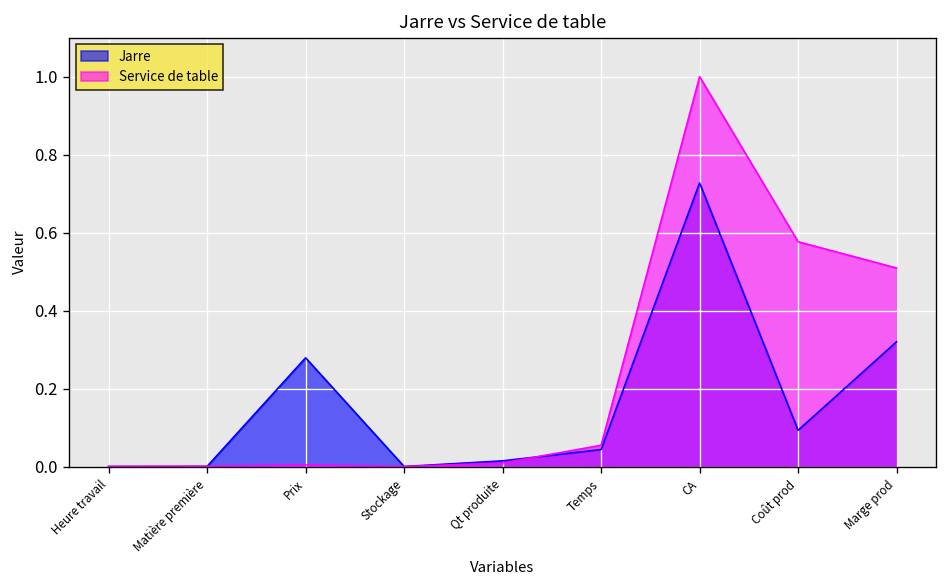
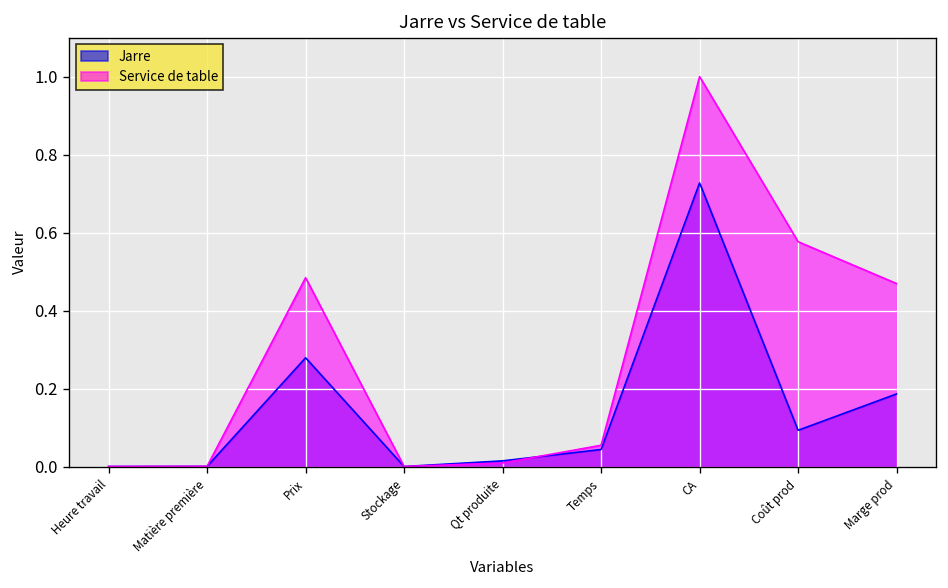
Service de table, Prix: 0.00 -> 0.48
Jarre, Marge prod: 0.32 -> 0.19
Service de table, Marge prod: 0.51 -> 0.47
